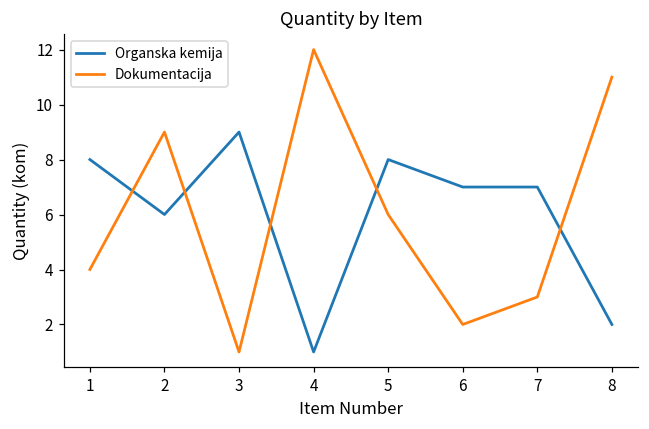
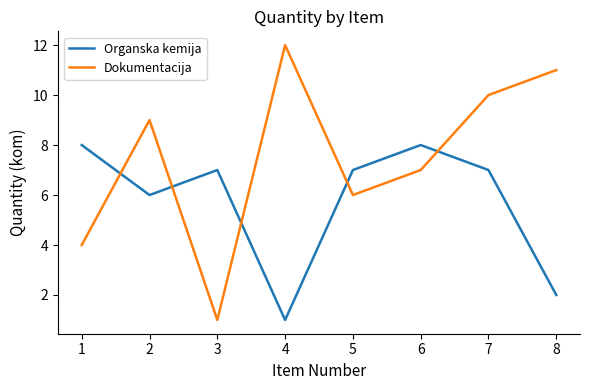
Organska kemija, 3: 9 -> 7
Organska kemija, 5: 8 -> 7
Organska kemija, 6: 7 -> 8
Dokumentacija, 6: 2 -> 7
Dokumentacija, 7: 3 -> 10
